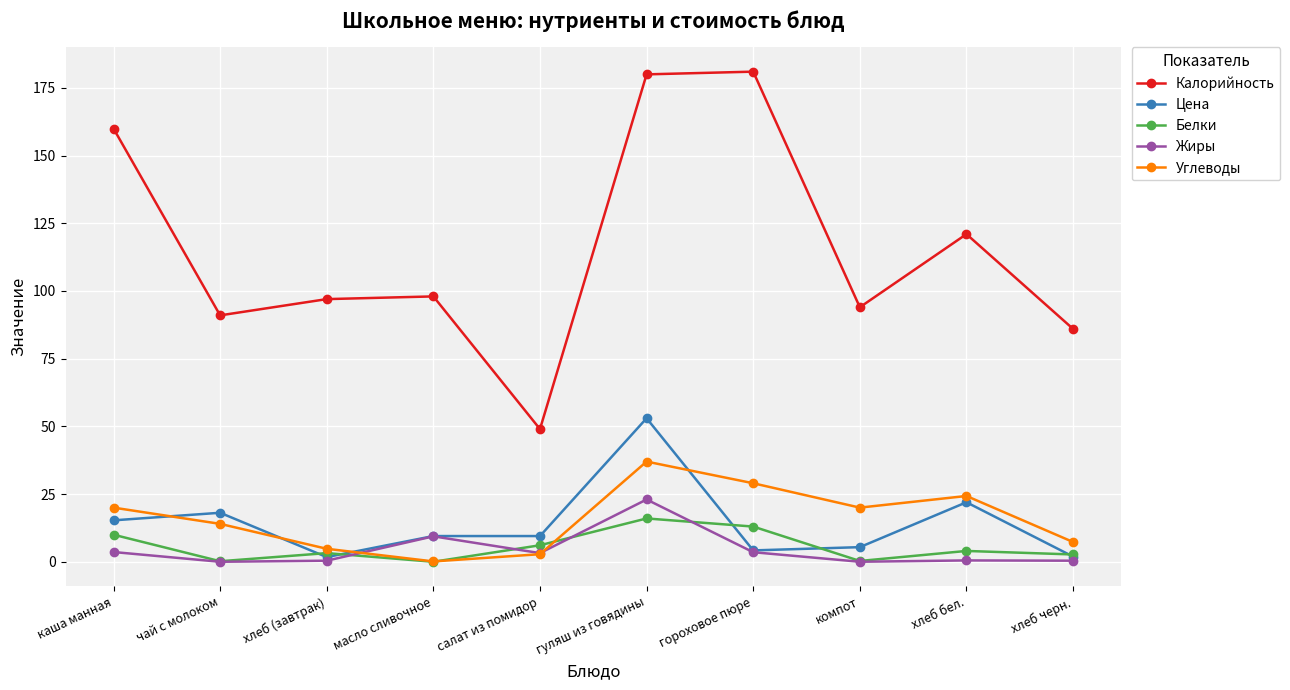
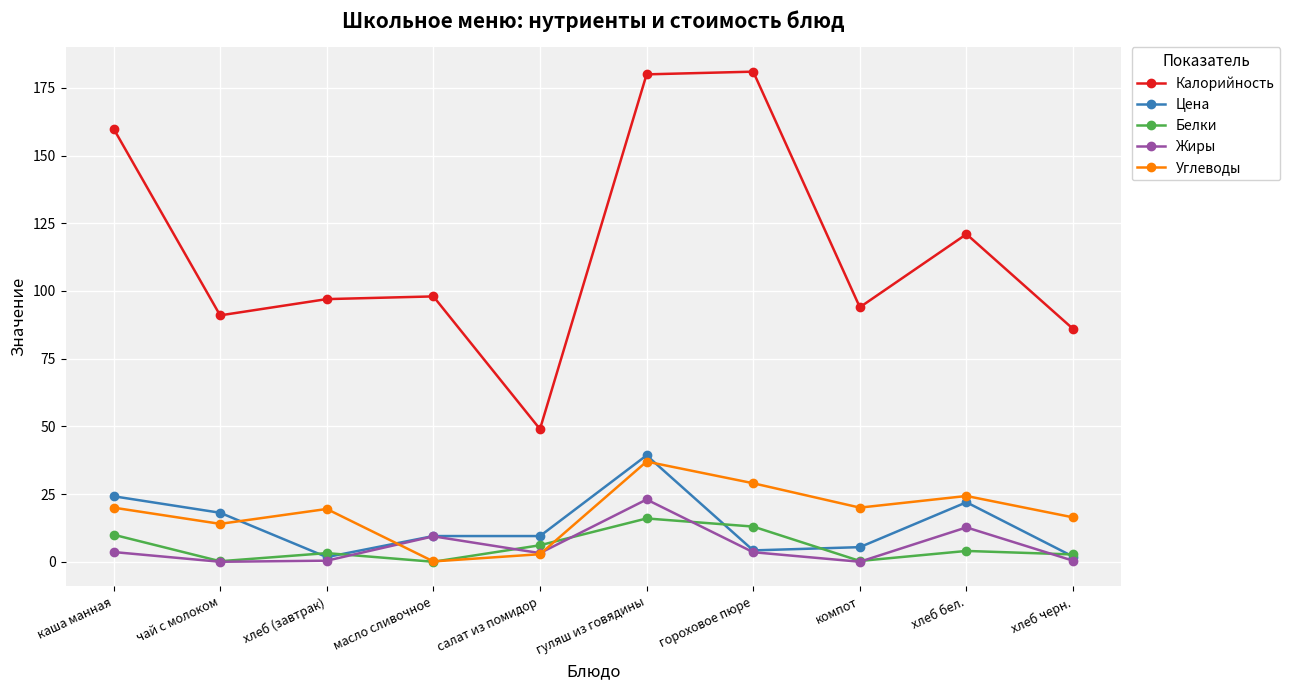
Цена, каша манная: 15 -> 24
Углеводы, хлеб (завтрак): 5 -> 20
Цена, гуляш из говядины: 53 -> 39
Жиры, хлеб бел.: 1 -> 13
Углеводы, хлеб черн.: 7 -> 16
